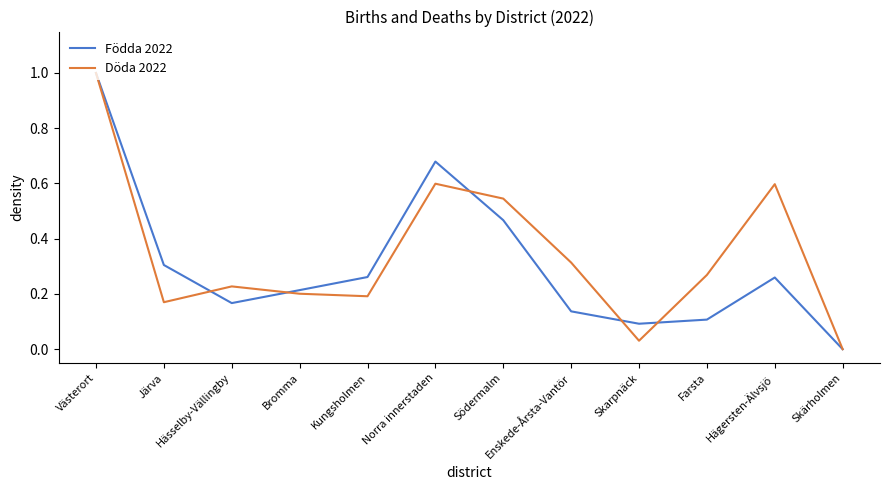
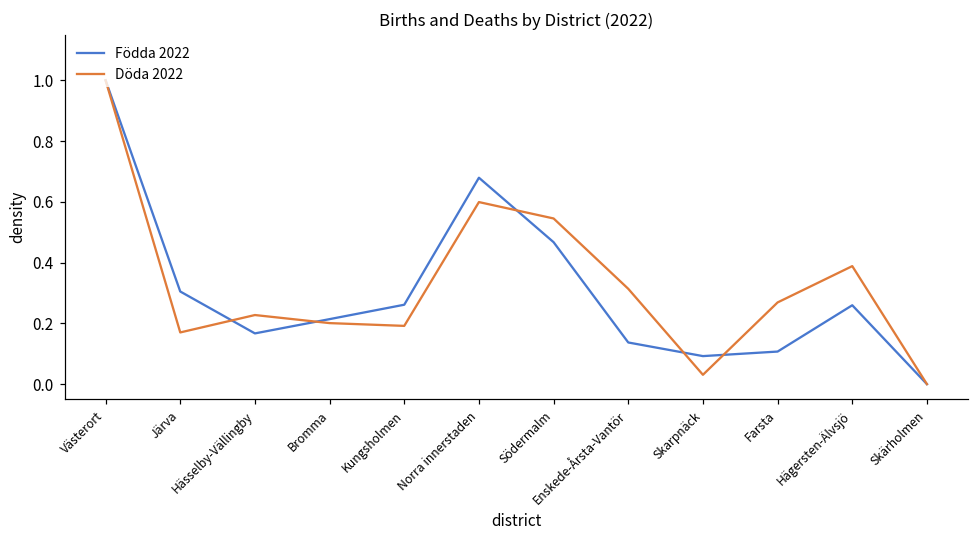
Döda 2022, Hägersten-Älvsjö: 0.60 -> 0.39
